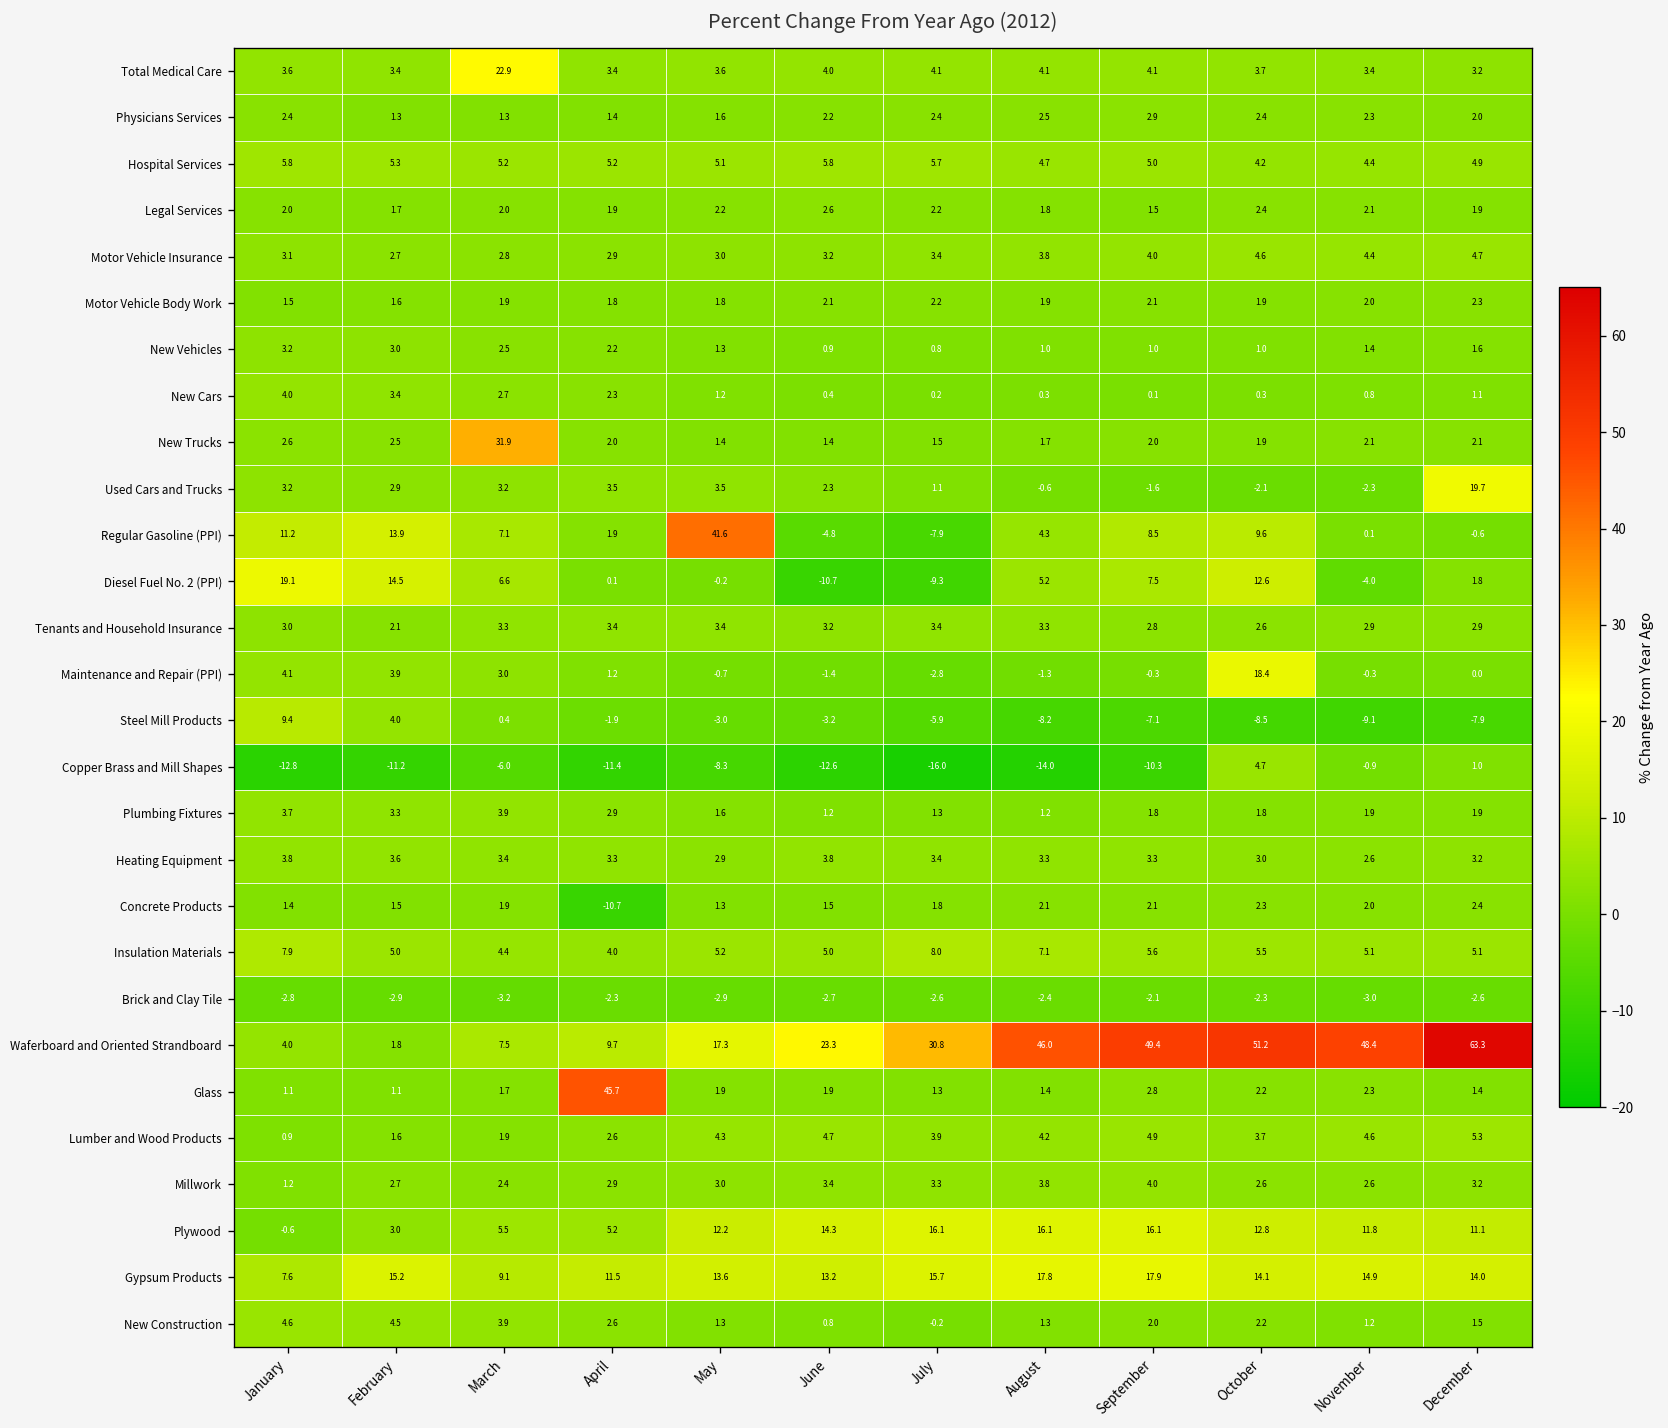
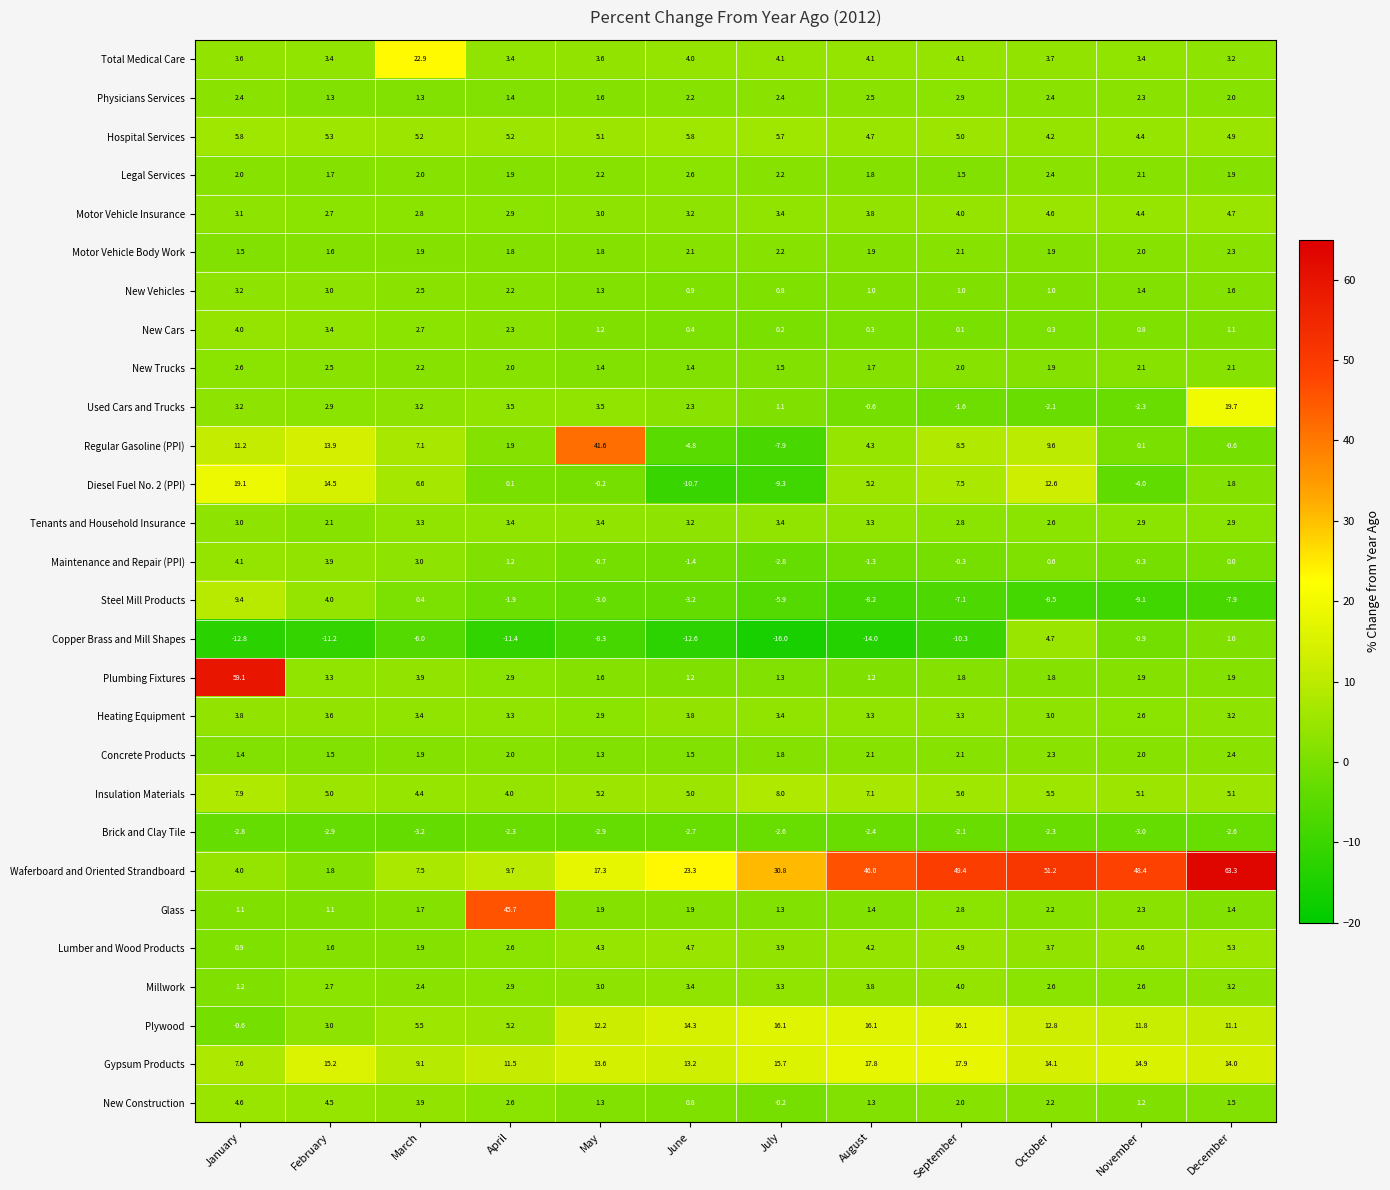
New Trucks, March: 31.9 -> 2.2
Maintenance and Repair (PPI), October: 18.4 -> 0.6
Plumbing Fixtures, January: 3.7 -> 59.1
Concrete Products, April: -10.7 -> 2.0
